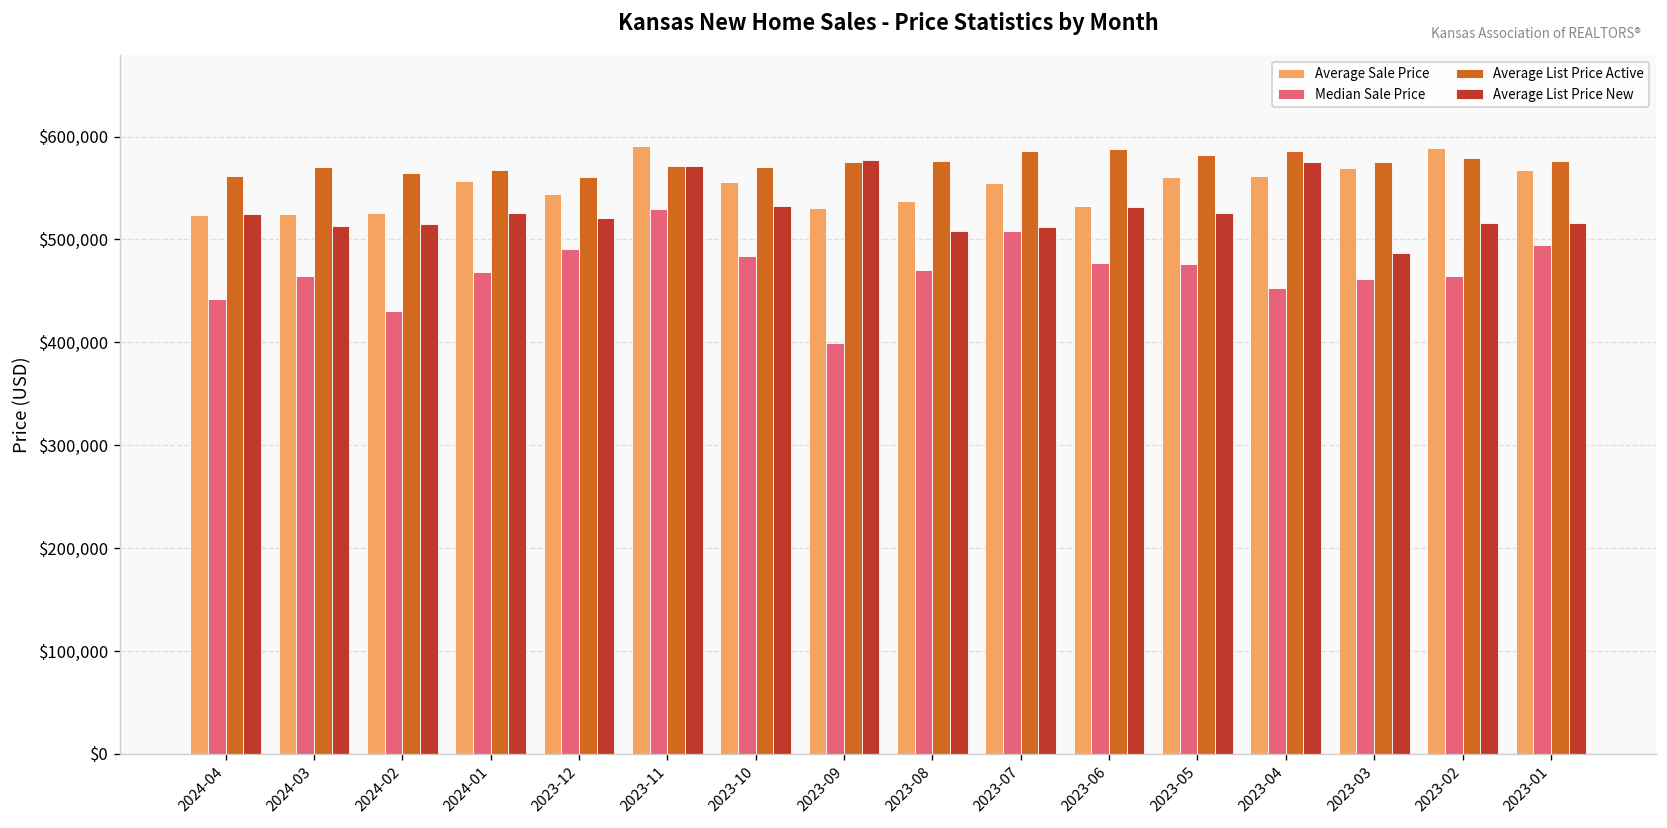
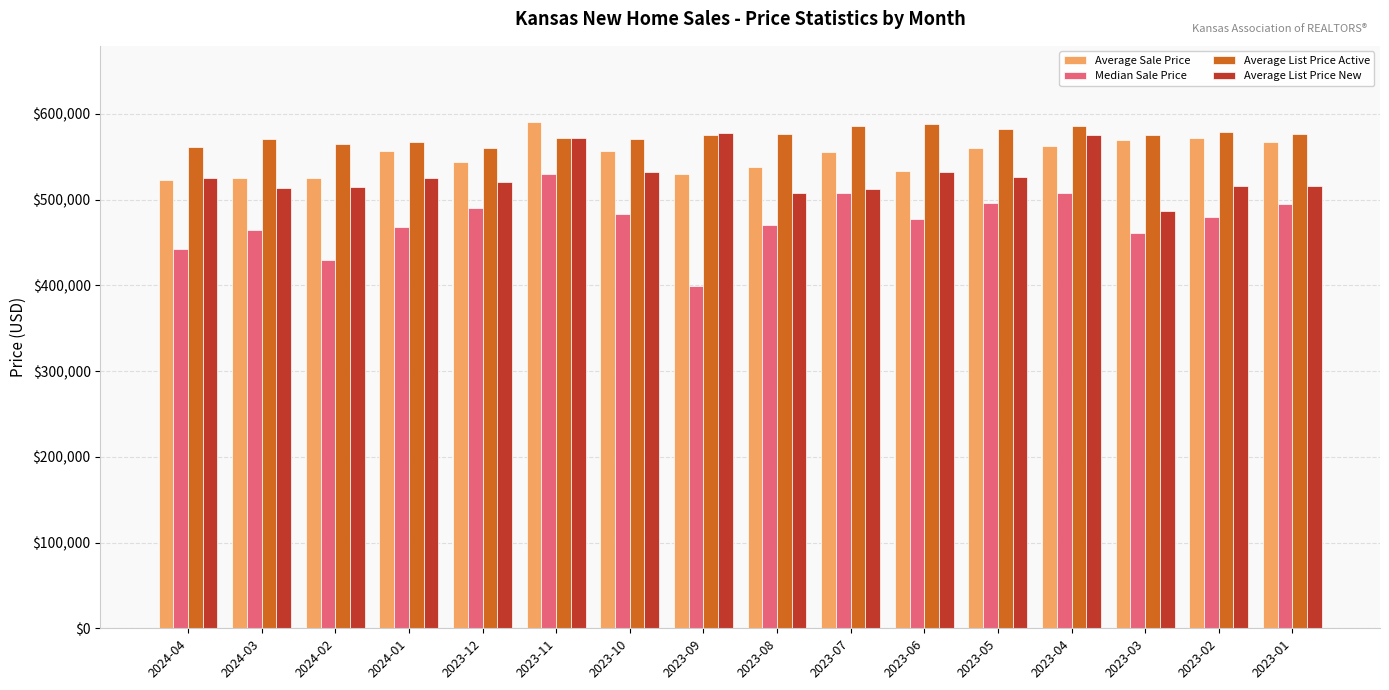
Median Sale Price, 2023-05: $480,000 -> $500,000
Median Sale Price, 2023-04: $450,000 -> $510,000
Average Sale Price, 2023-02: $590,000 -> $570,000
Median Sale Price, 2023-02: $460,000 -> $480,000
